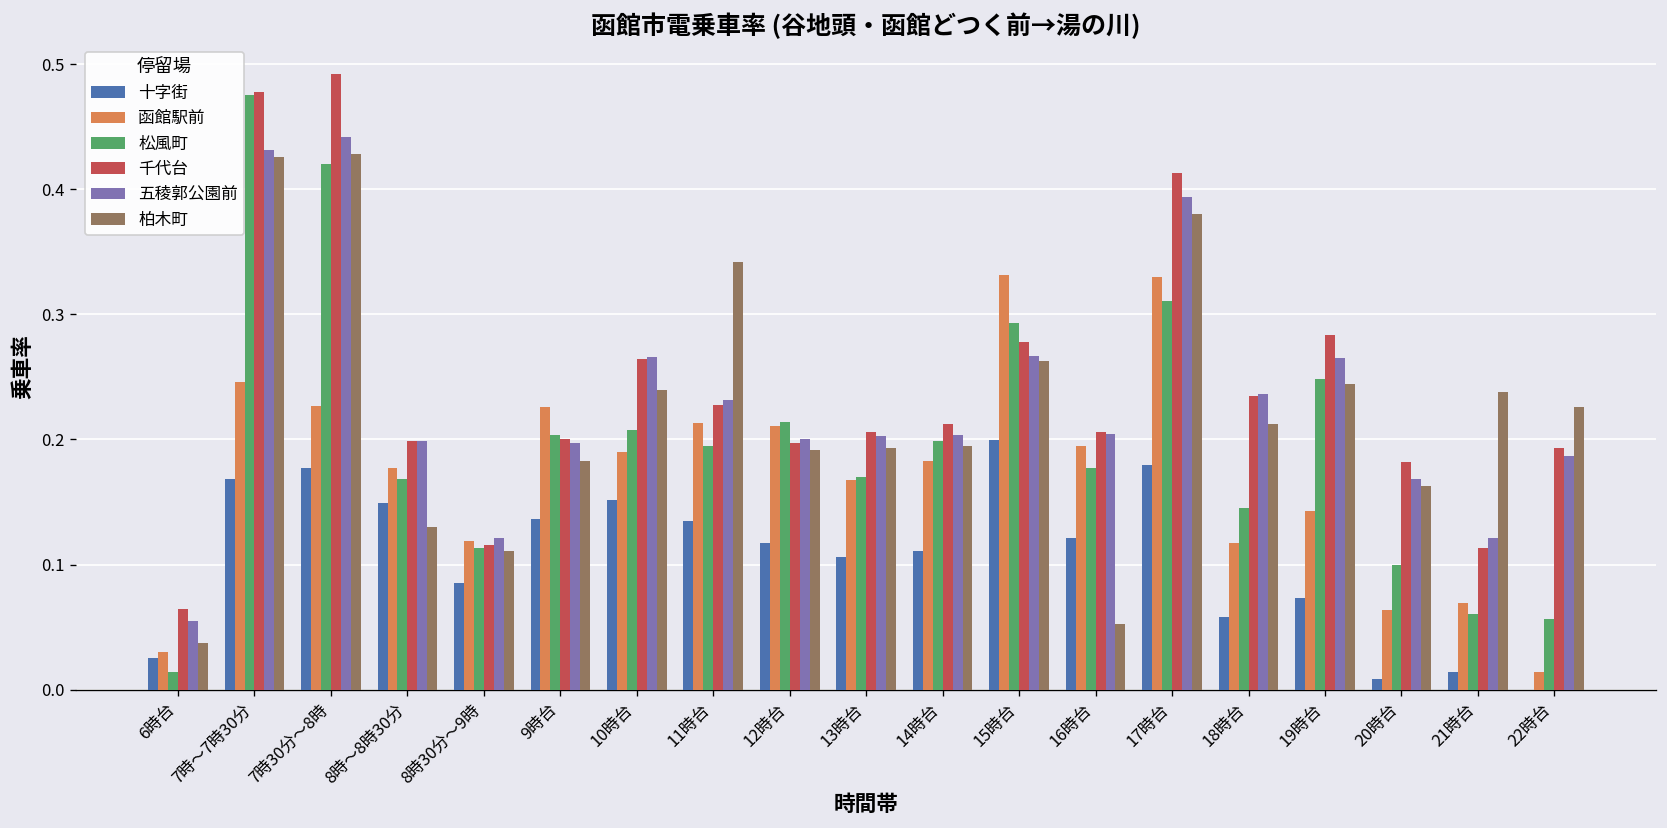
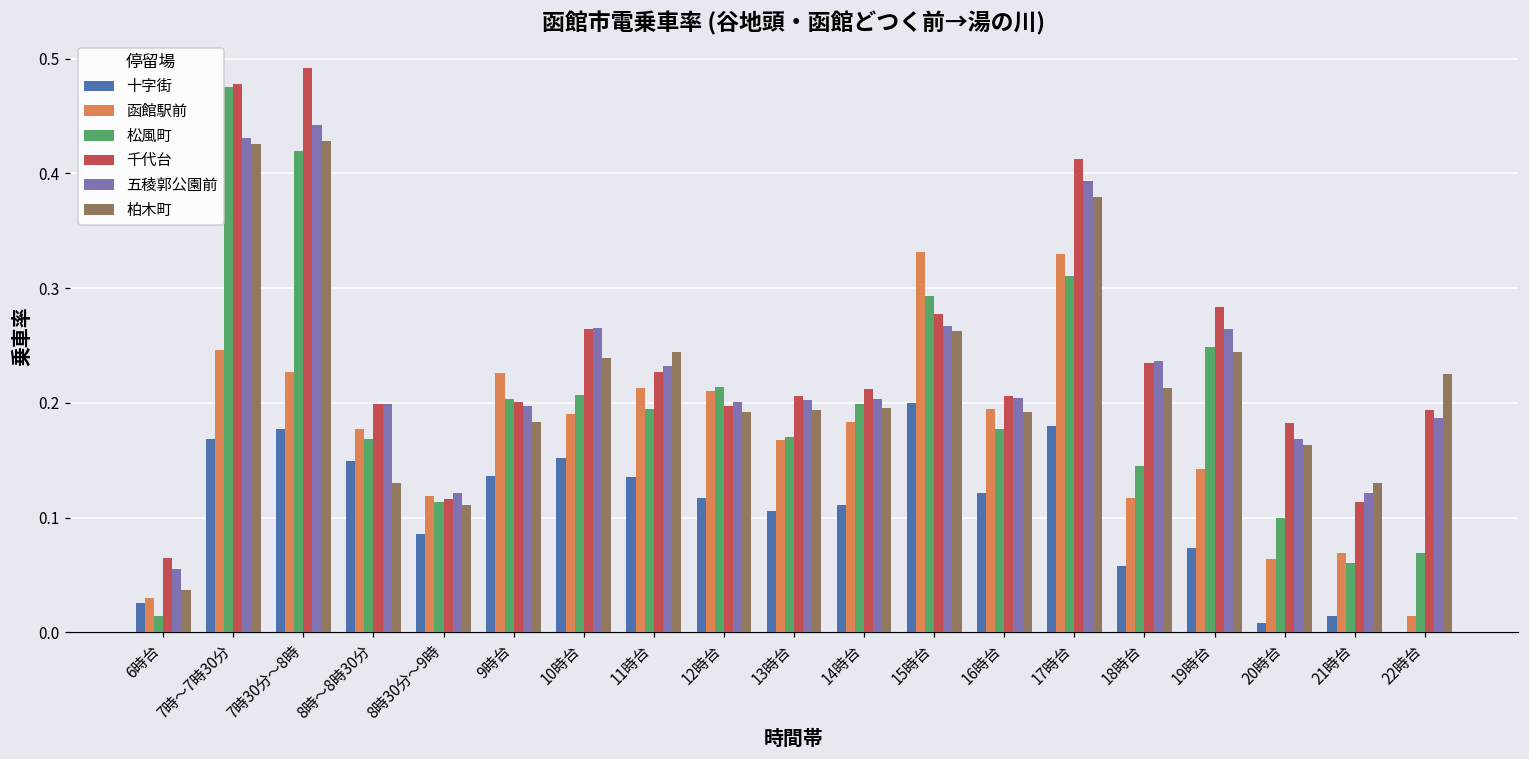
柏木町, 11時台: 0.342 -> 0.244
柏木町, 16時台: 0.052 -> 0.192
柏木町, 21時台: 0.238 -> 0.130
松風町, 22時台: 0.056 -> 0.069
